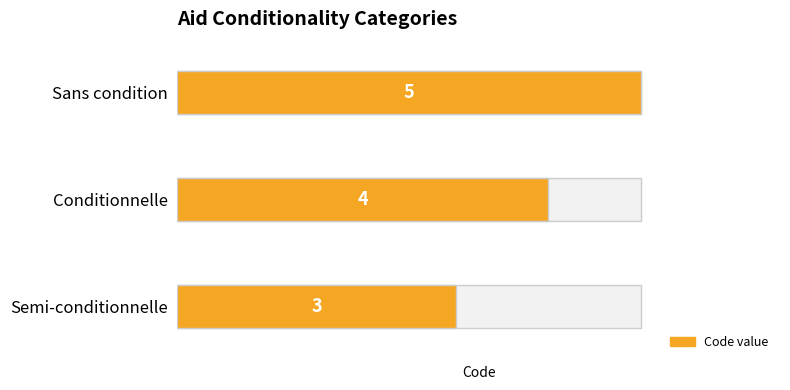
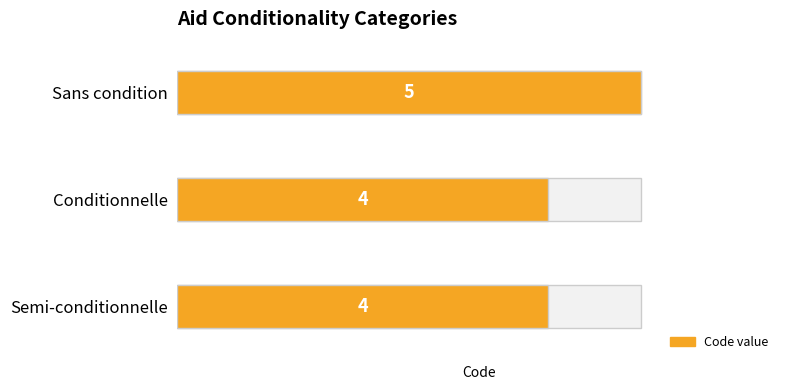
Code value, Semi-conditionnelle: 3 -> 4
